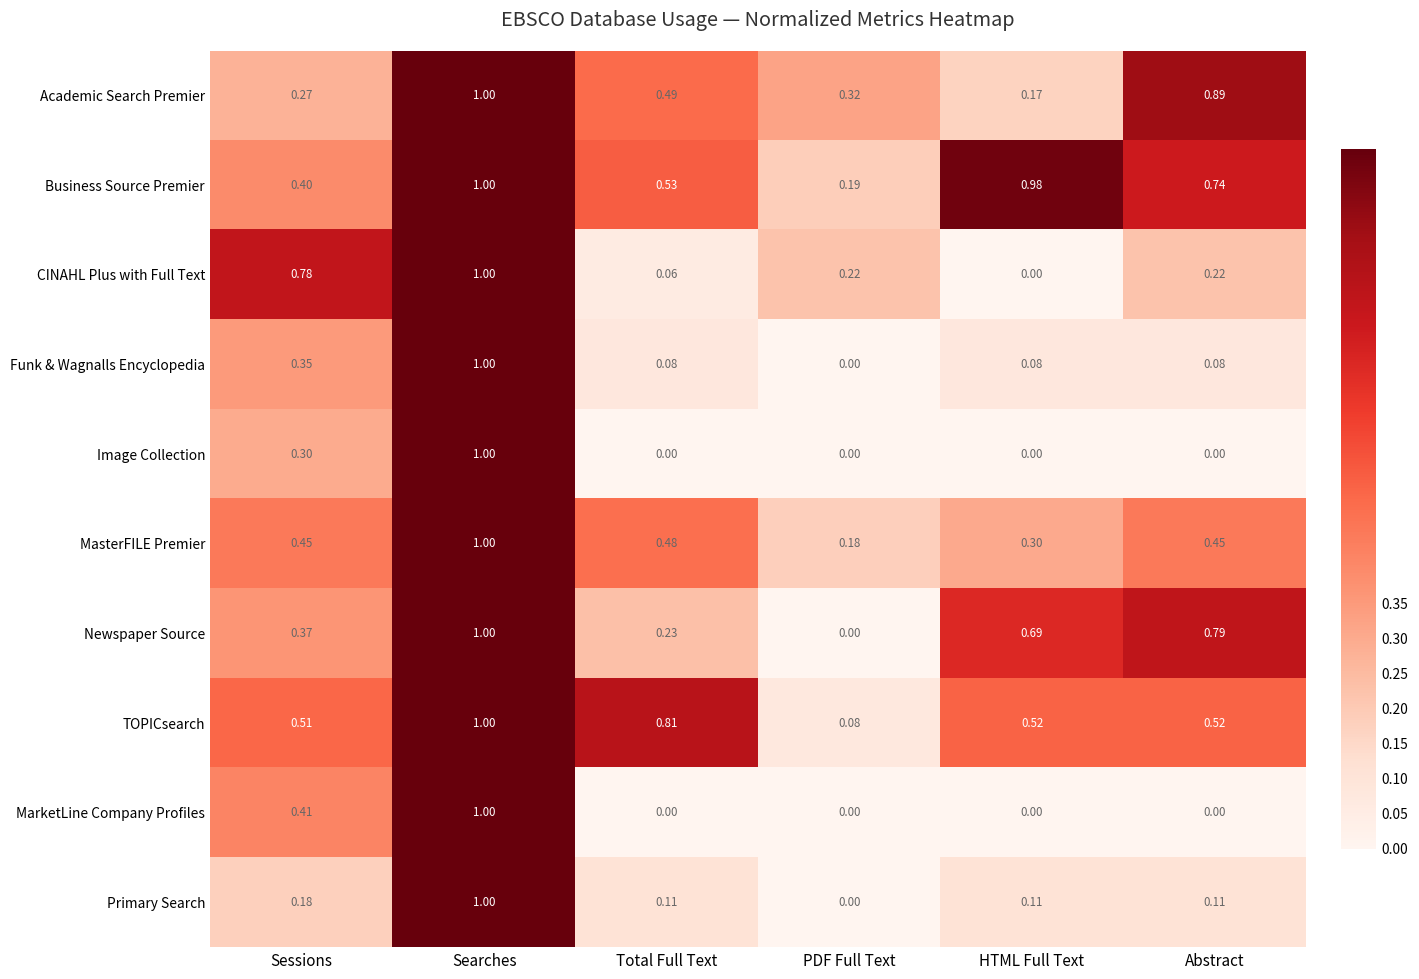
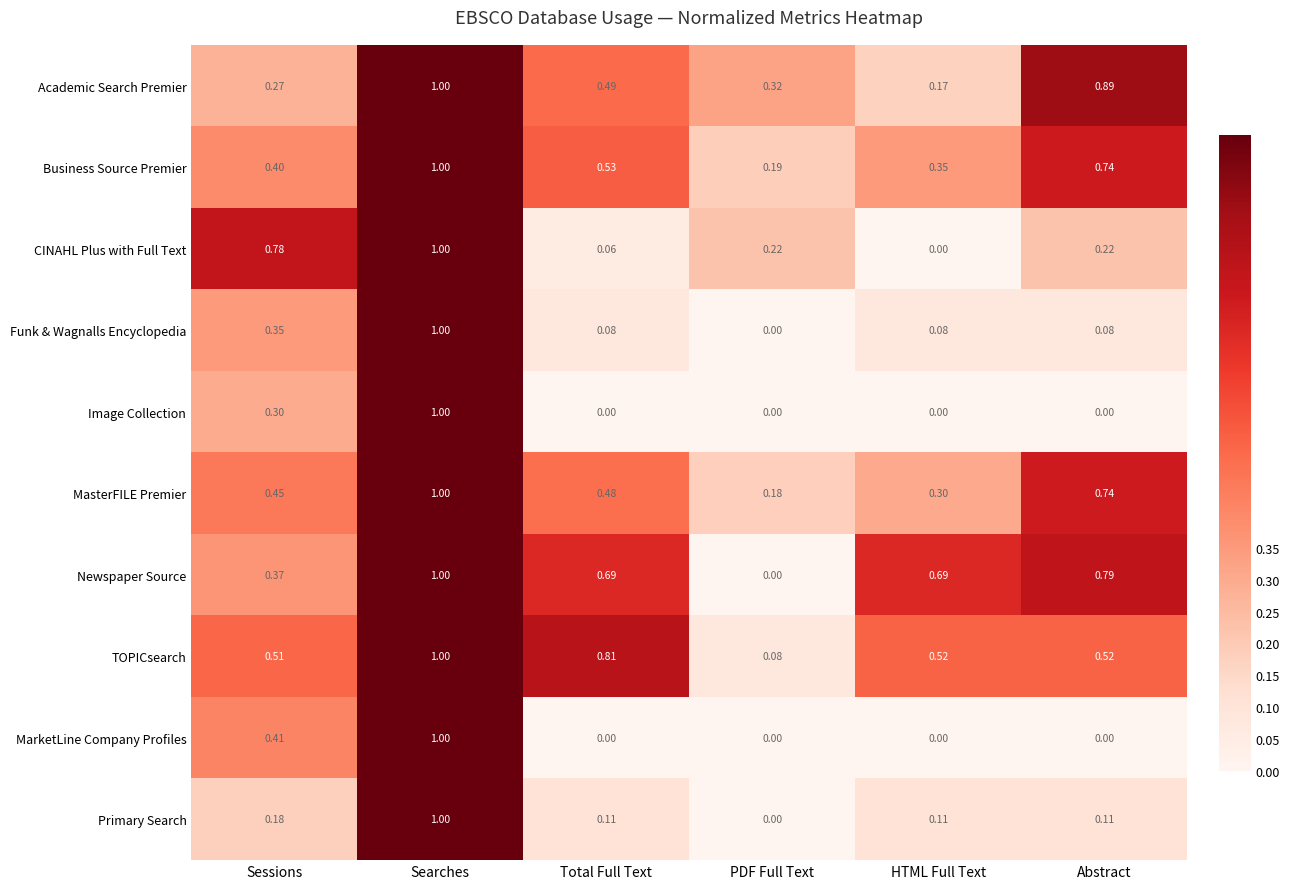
Business Source Premier, HTML Full Text: 0.98 -> 0.35
MasterFILE Premier, Abstract: 0.45 -> 0.74
Newspaper Source, Total Full Text: 0.23 -> 0.69
